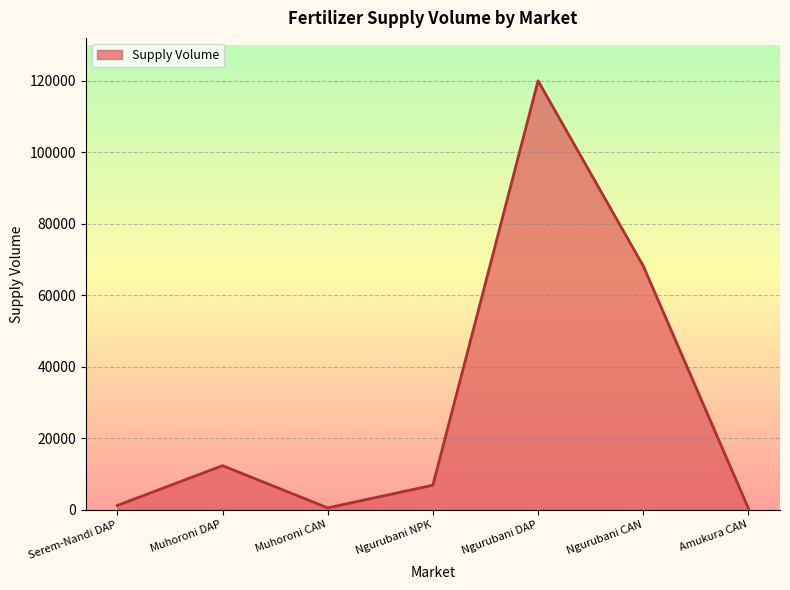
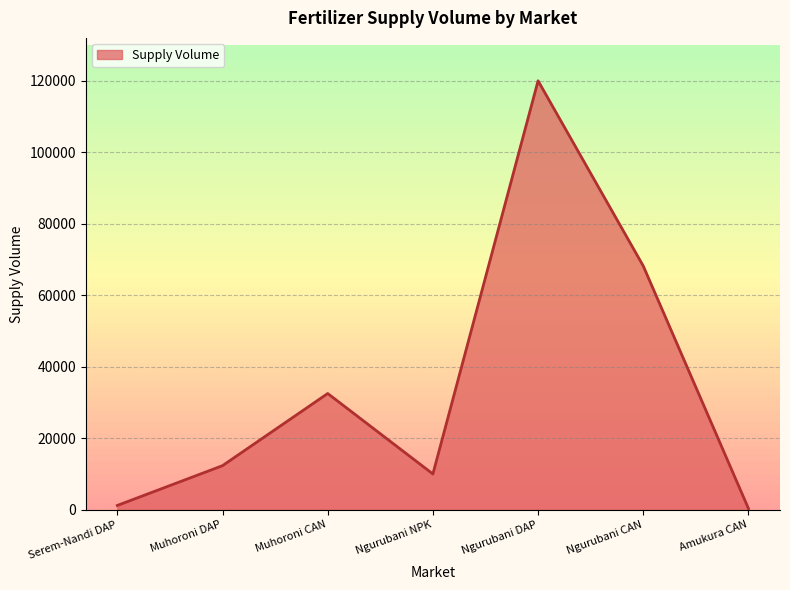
Muhoroni CAN: 1000 -> 33000
Ngurubani NPK: 7000 -> 10000
